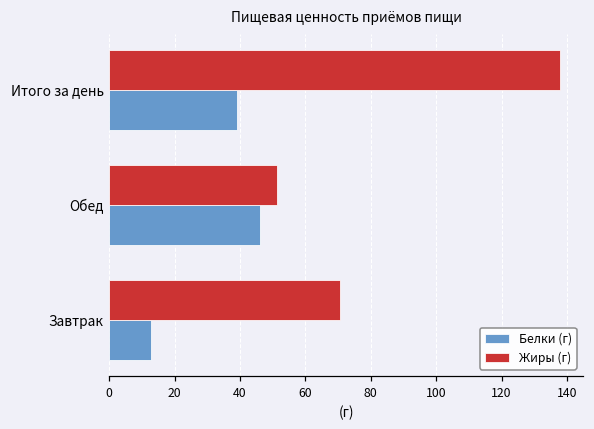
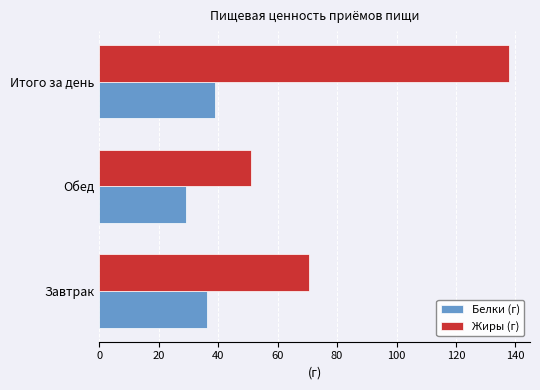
Белки (г), Обед: 46 -> 29
Белки (г), Завтрак: 13 -> 36
